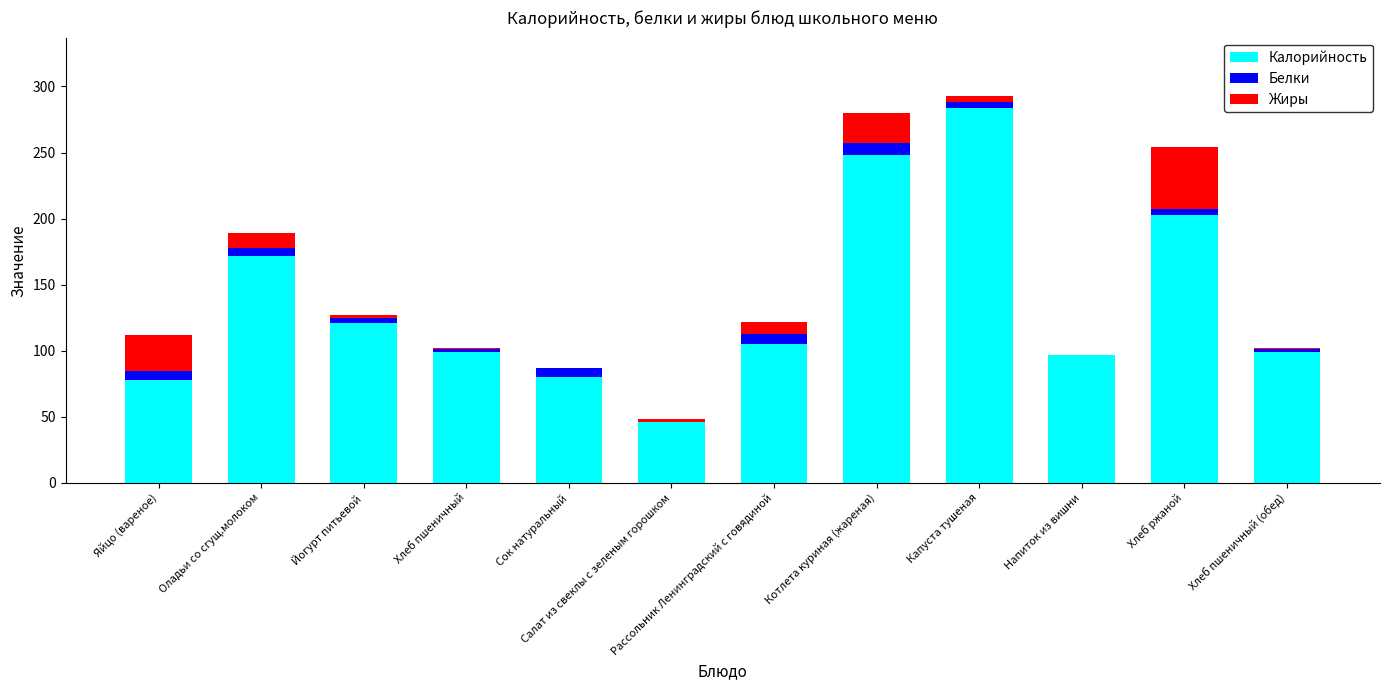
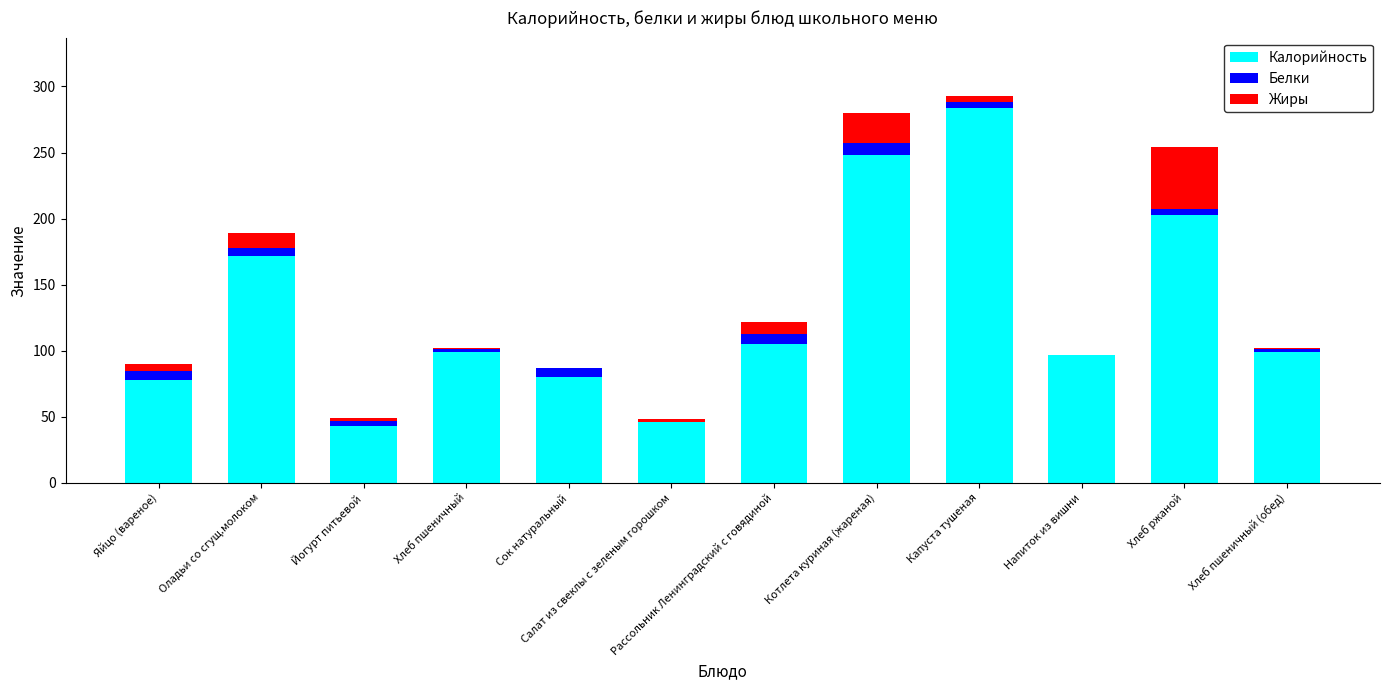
Жиры, Яйцо (вареное): 27 -> 5
Калорийность, Йогурт питьевой: 121 -> 43
